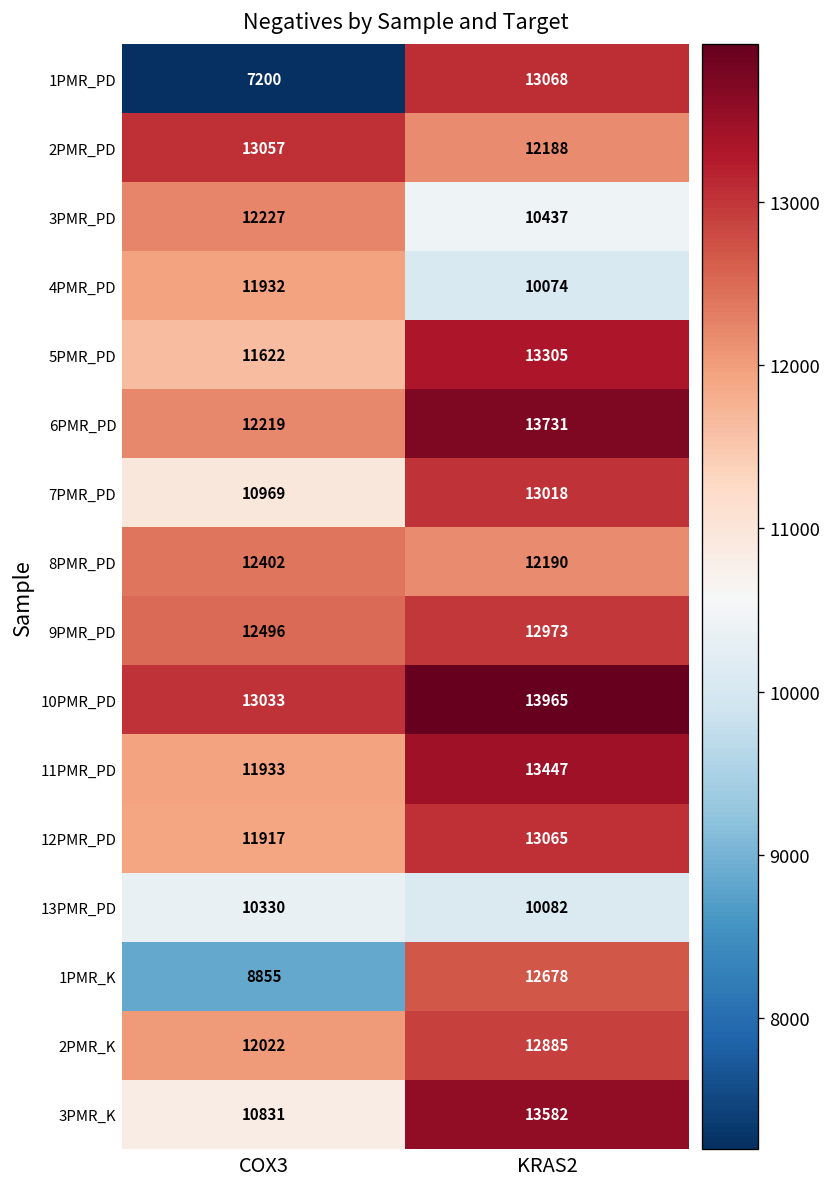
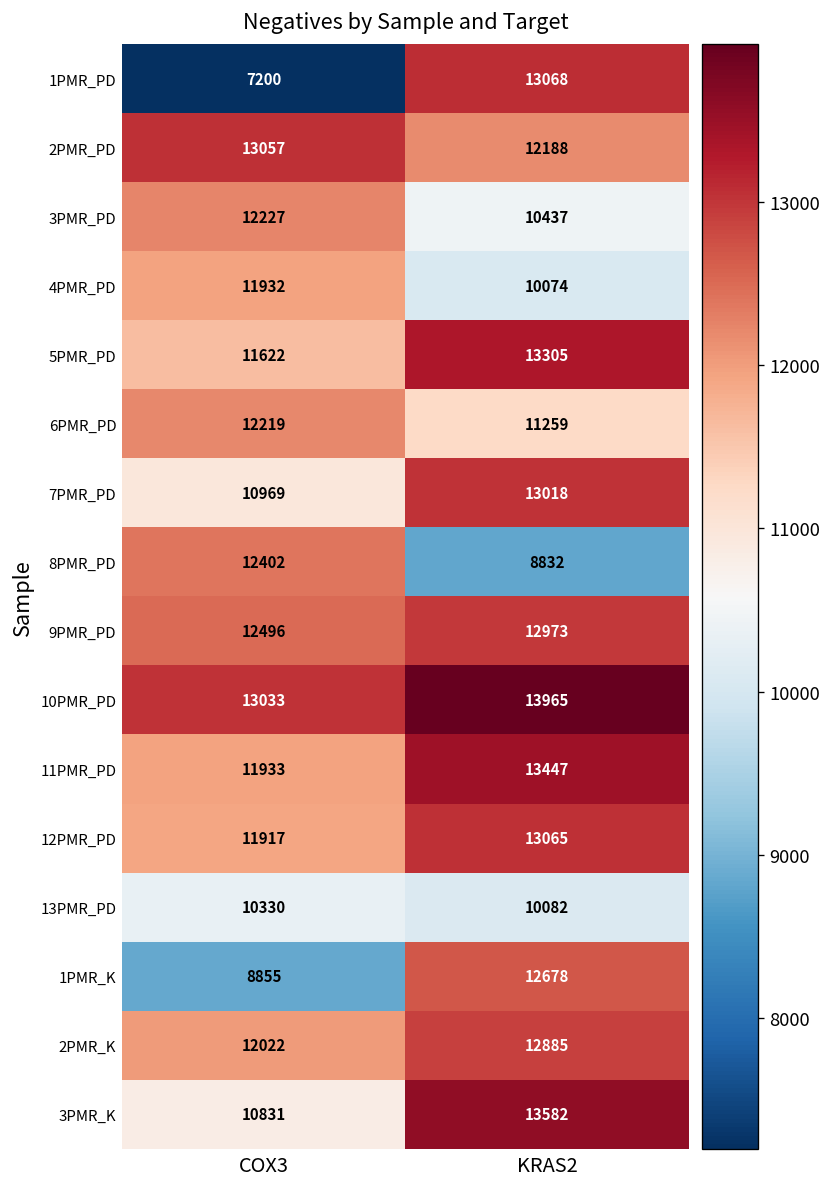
6PMR_PD, KRAS2: 13731 -> 11259
8PMR_PD, KRAS2: 12190 -> 8832
